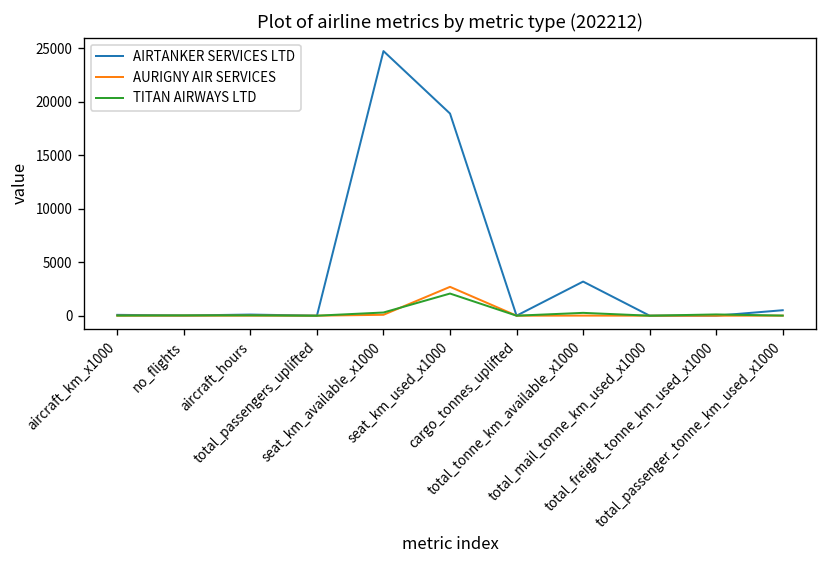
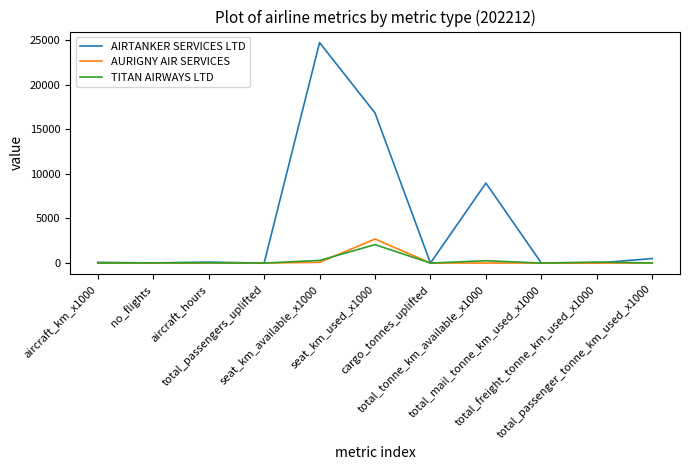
AIRTANKER SERVICES LTD, seat_km_used_x1000: 19000 -> 17000
AIRTANKER SERVICES LTD, total_tonne_km_available_x1000: 3000 -> 9000
